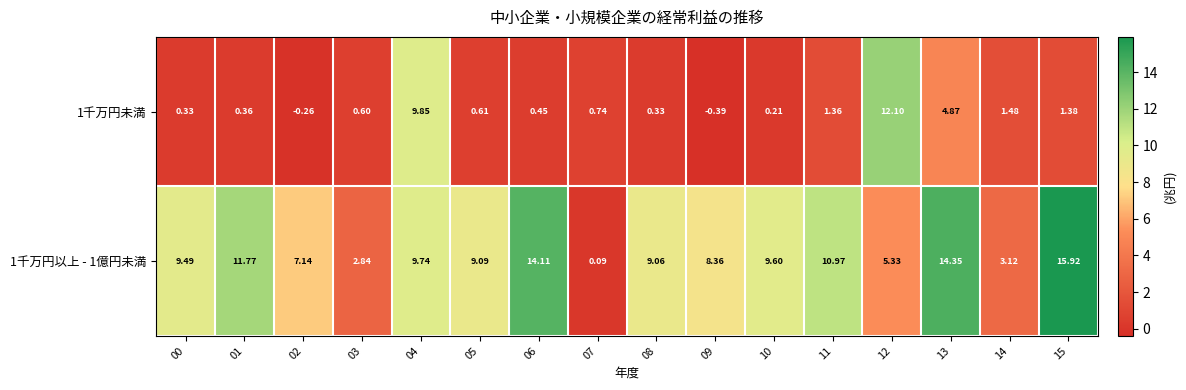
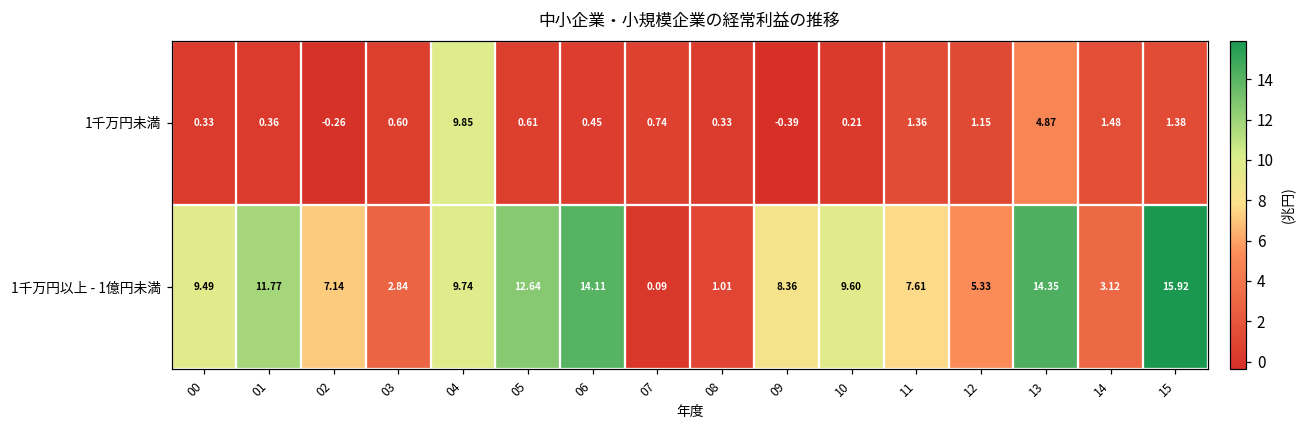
1千万円未満, 12: 12.10 -> 1.15
1千万円以上 - 1億円未満, 05: 9.09 -> 12.64
1千万円以上 - 1億円未満, 08: 9.06 -> 1.01
1千万円以上 - 1億円未満, 11: 10.97 -> 7.61
